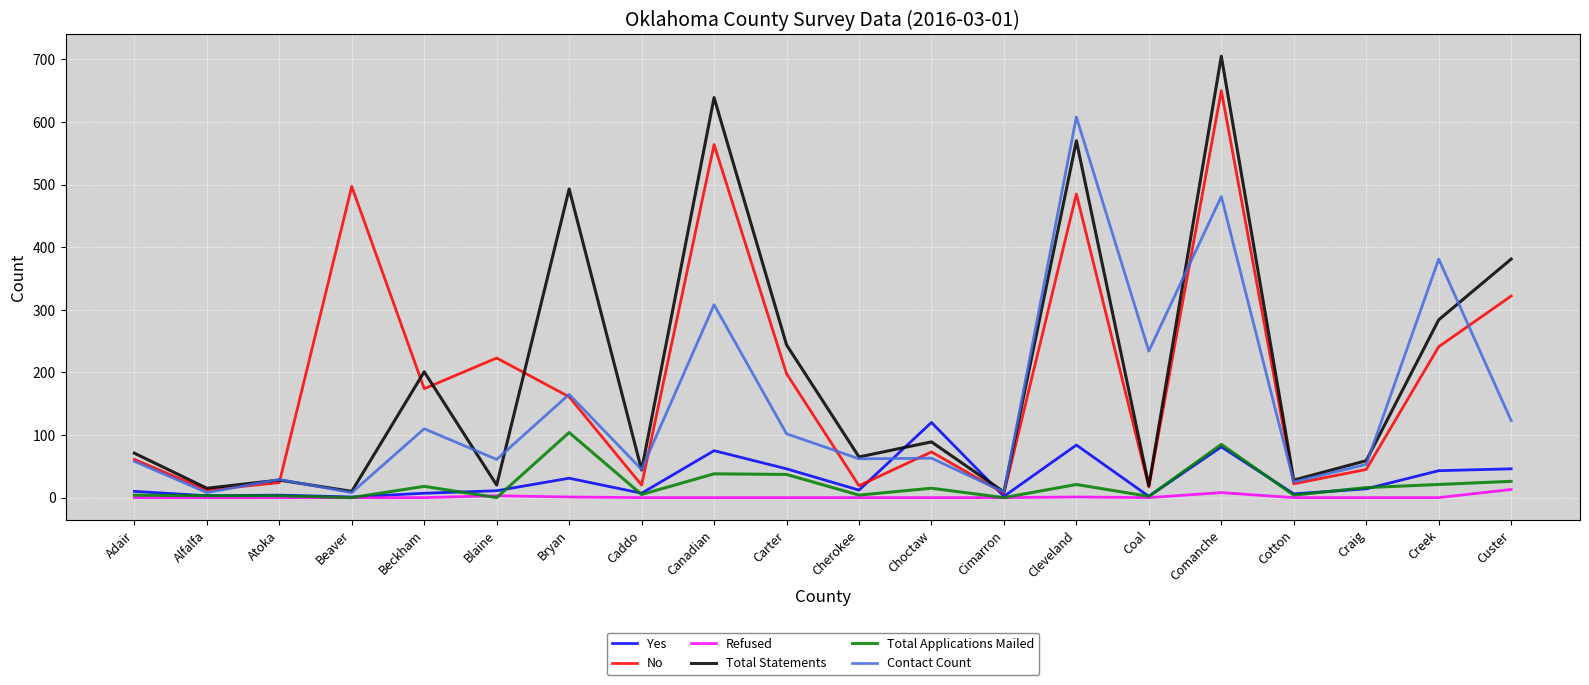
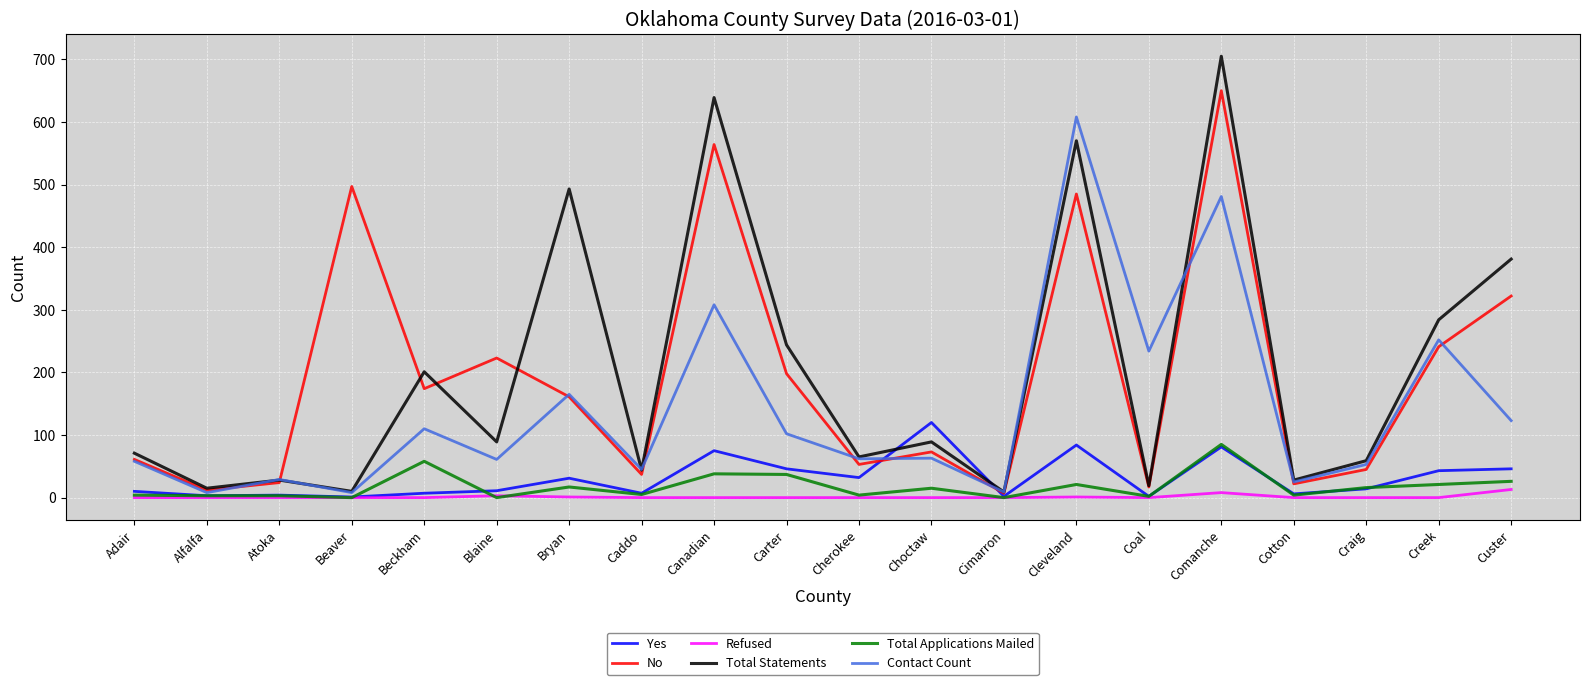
Total Applications Mailed, Beckham: 20 -> 60
Total Statements, Blaine: 20 -> 90
Total Applications Mailed, Bryan: 100 -> 20
No, Caddo: 20 -> 40
Yes, Cherokee: 10 -> 30
No, Cherokee: 20 -> 50
Contact Count, Creek: 380 -> 250
